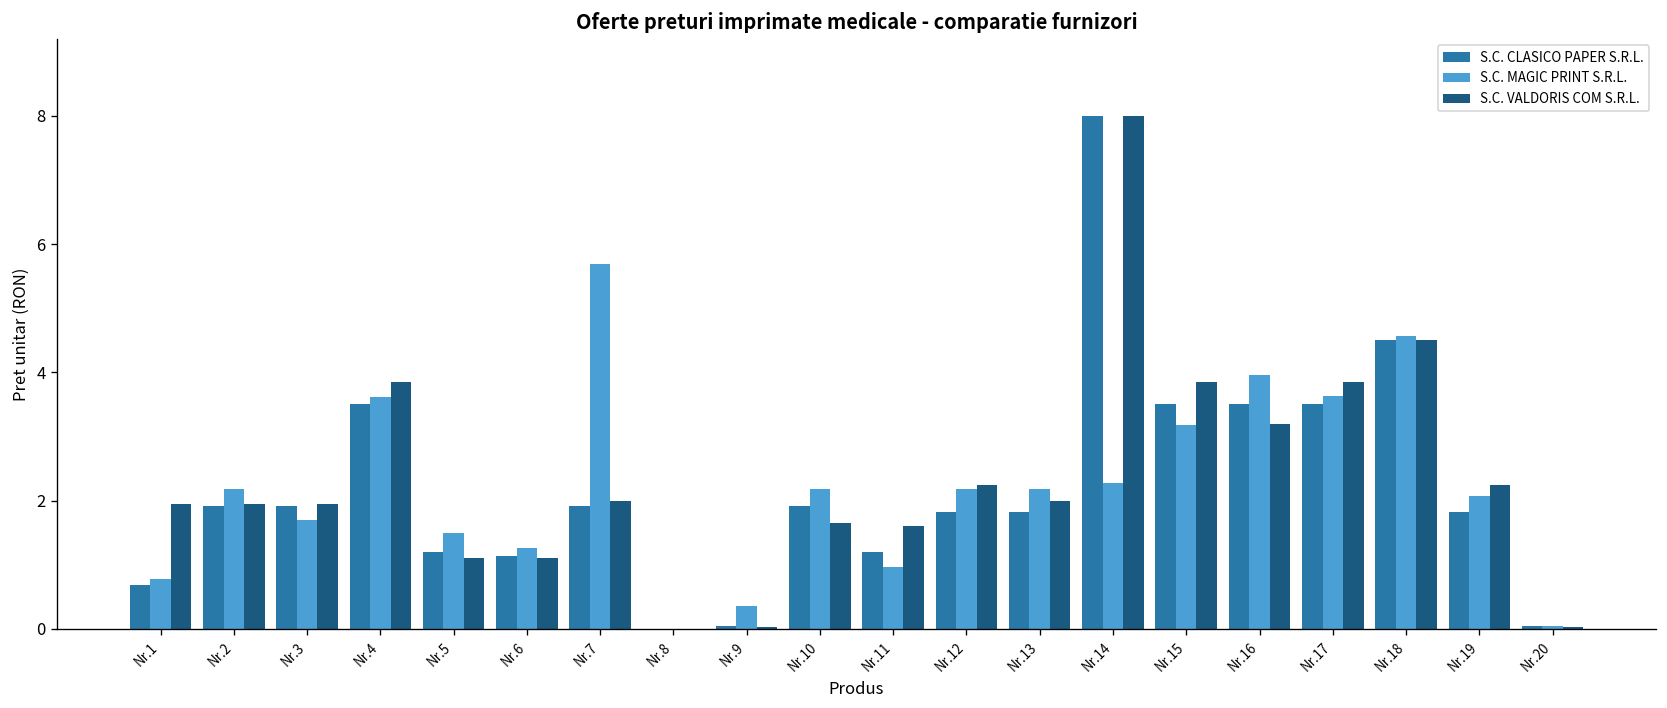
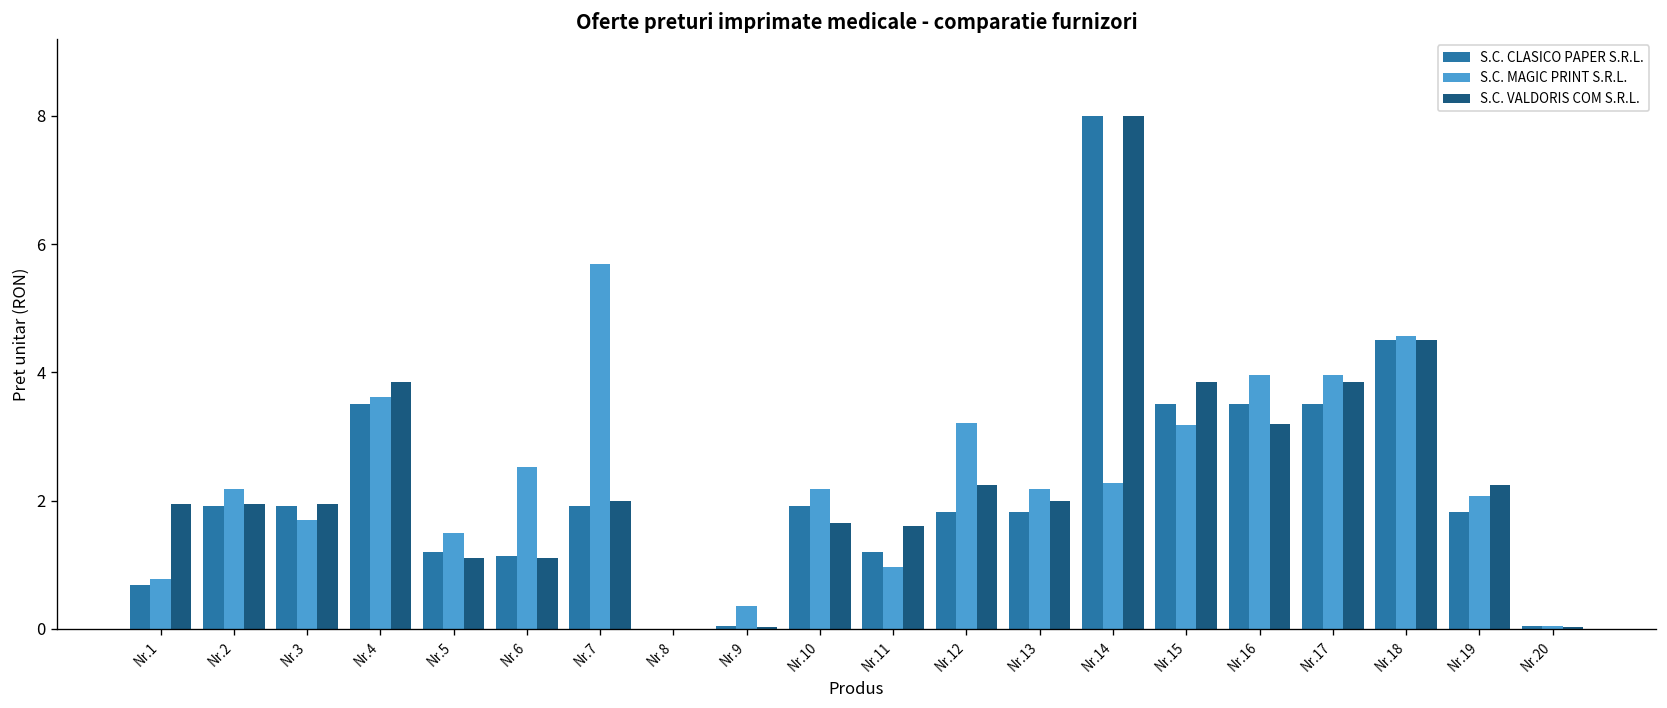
S.C. MAGIC PRINT S.R.L., Nr.6: 1.3 -> 2.5
S.C. MAGIC PRINT S.R.L., Nr.12: 2.2 -> 3.2
S.C. MAGIC PRINT S.R.L., Nr.17: 3.6 -> 4.0
